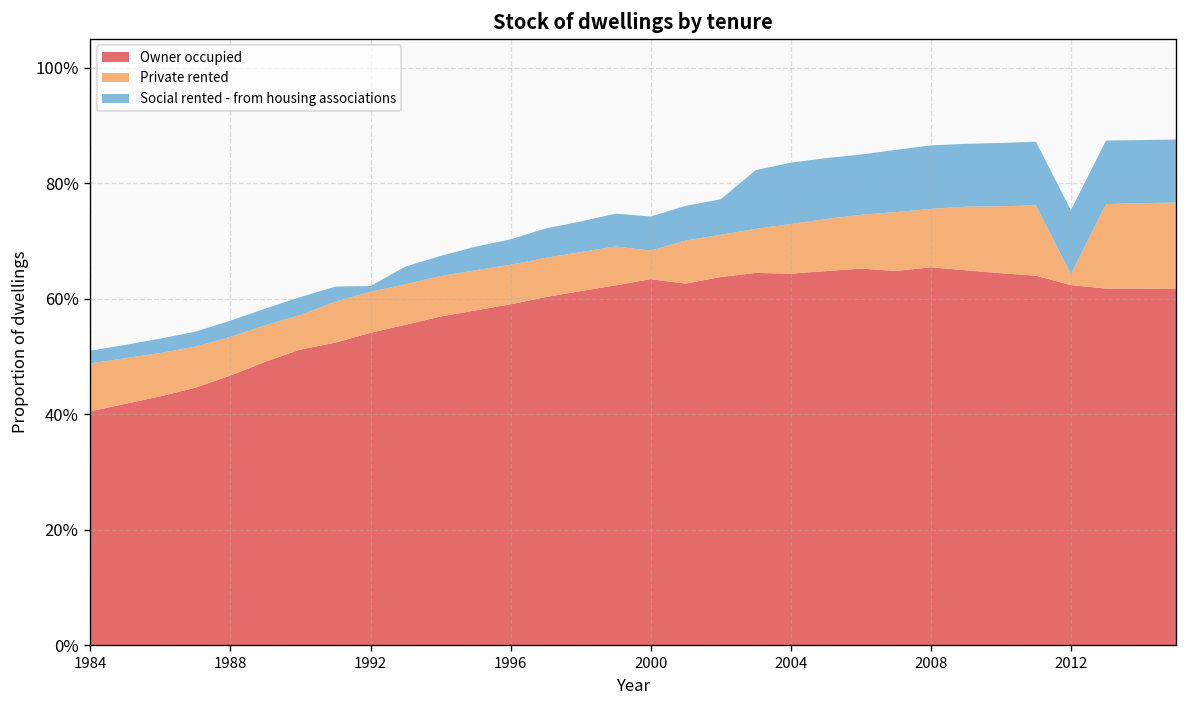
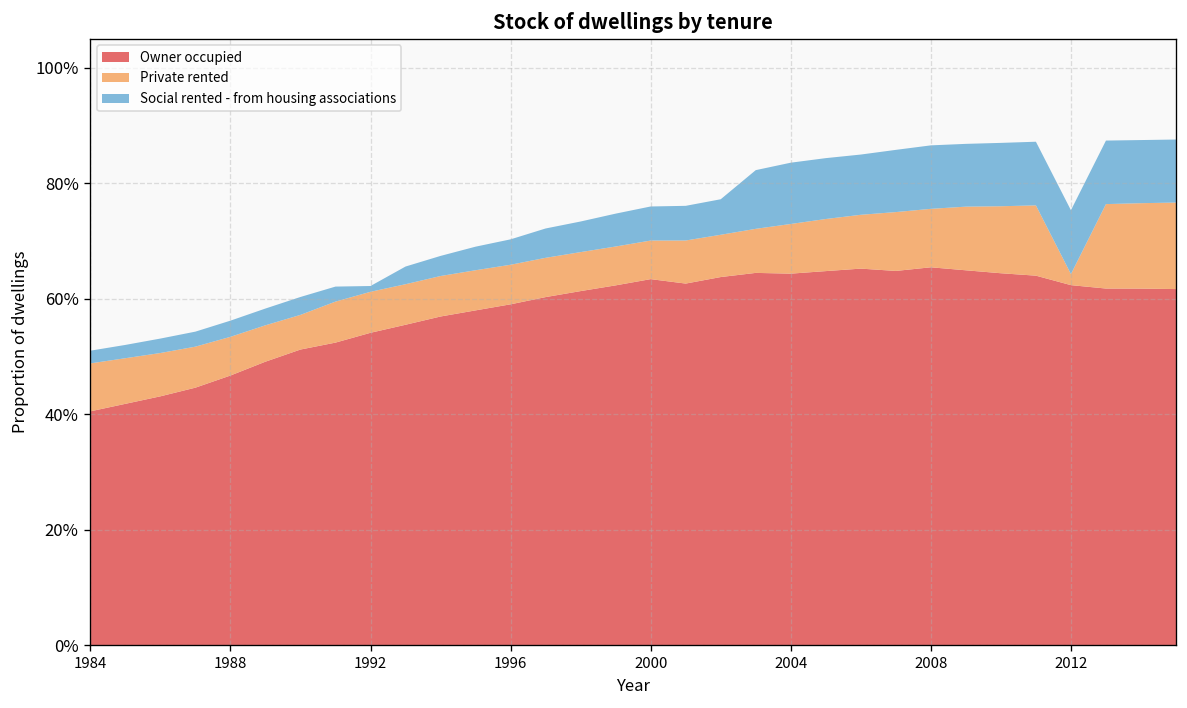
Private rented, 2000: 5% -> 7%
